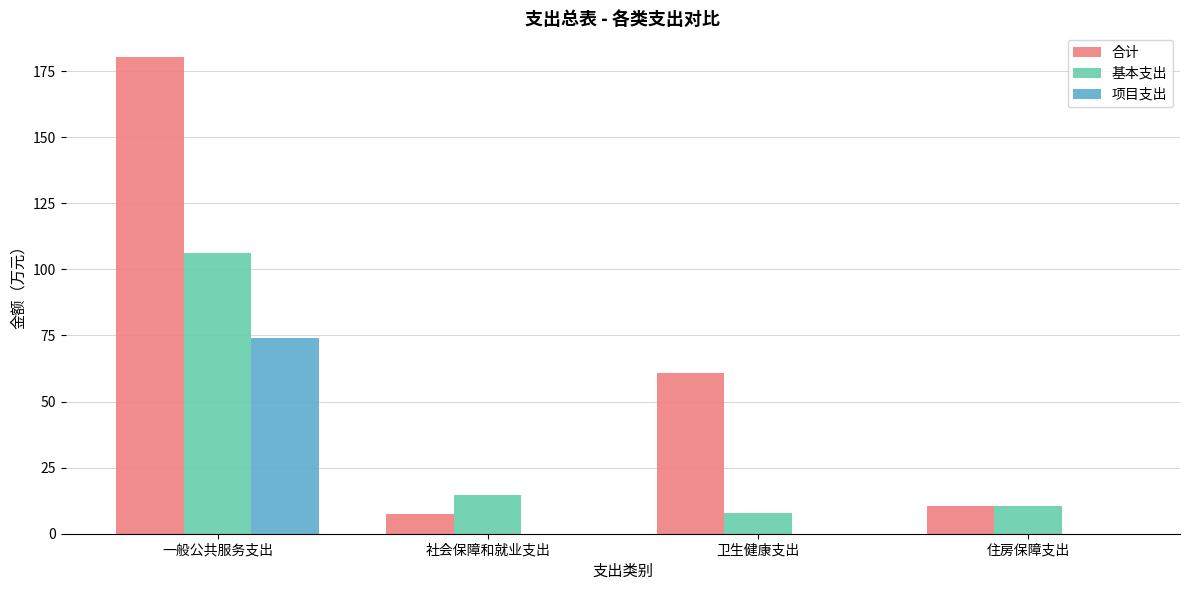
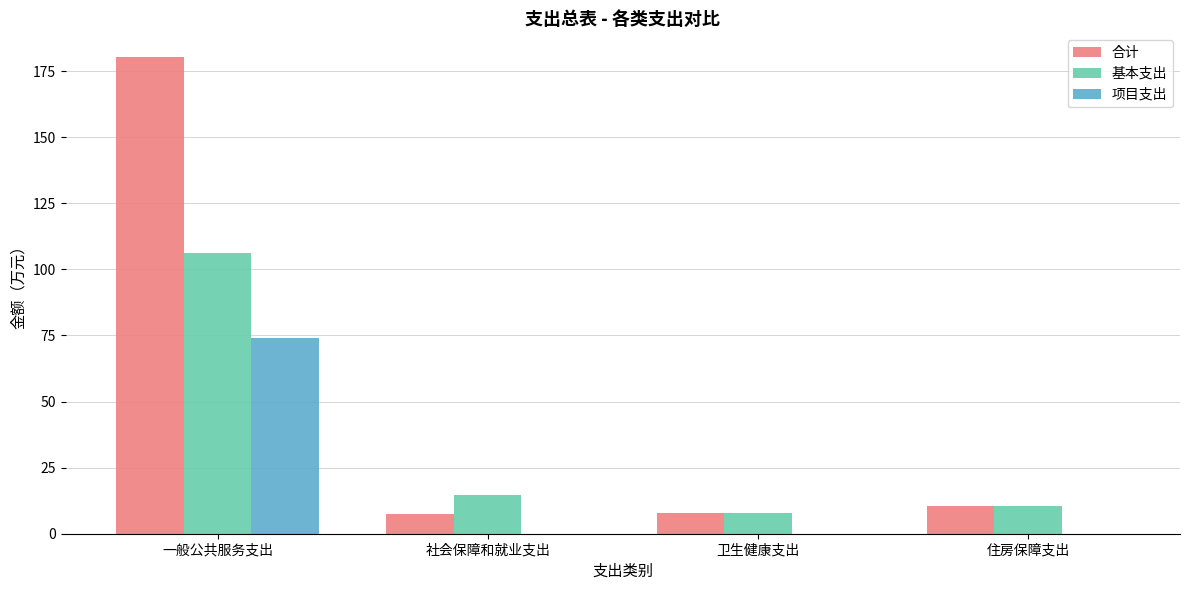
合计, 卫生健康支出: 61 -> 8
